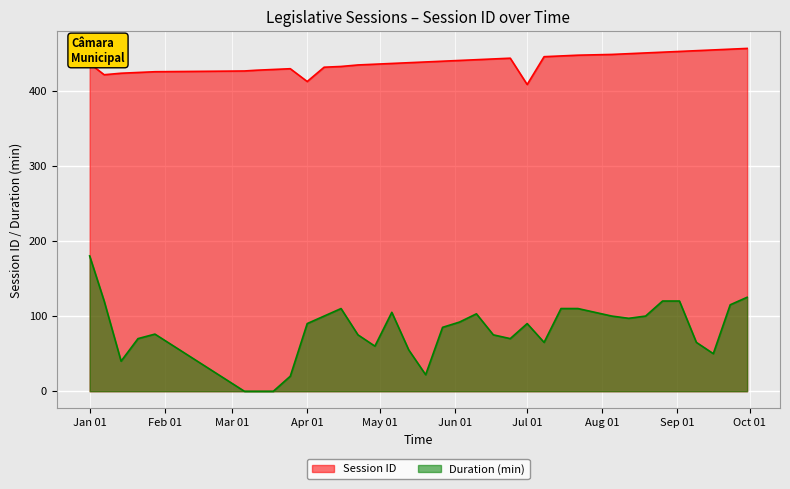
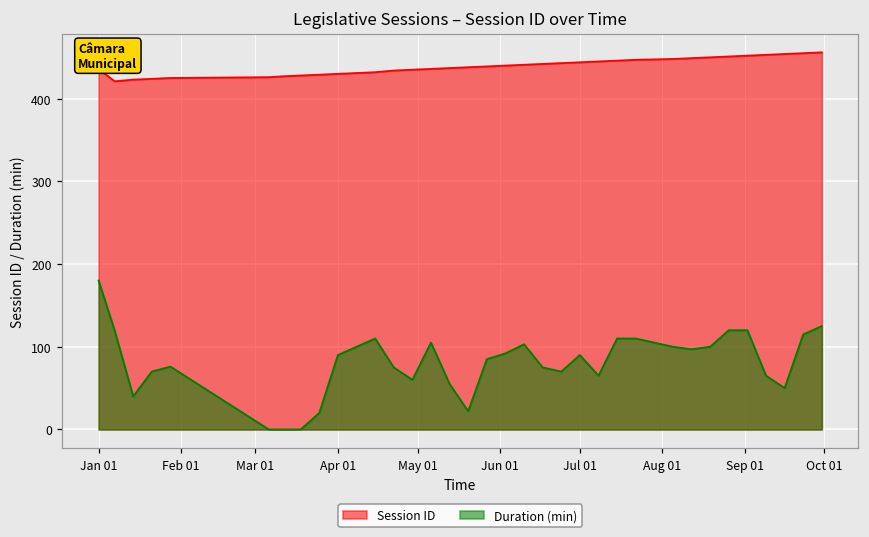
Session ID, Apr 01: 410 -> 430
Session ID, Jul 01: 410 -> 440
